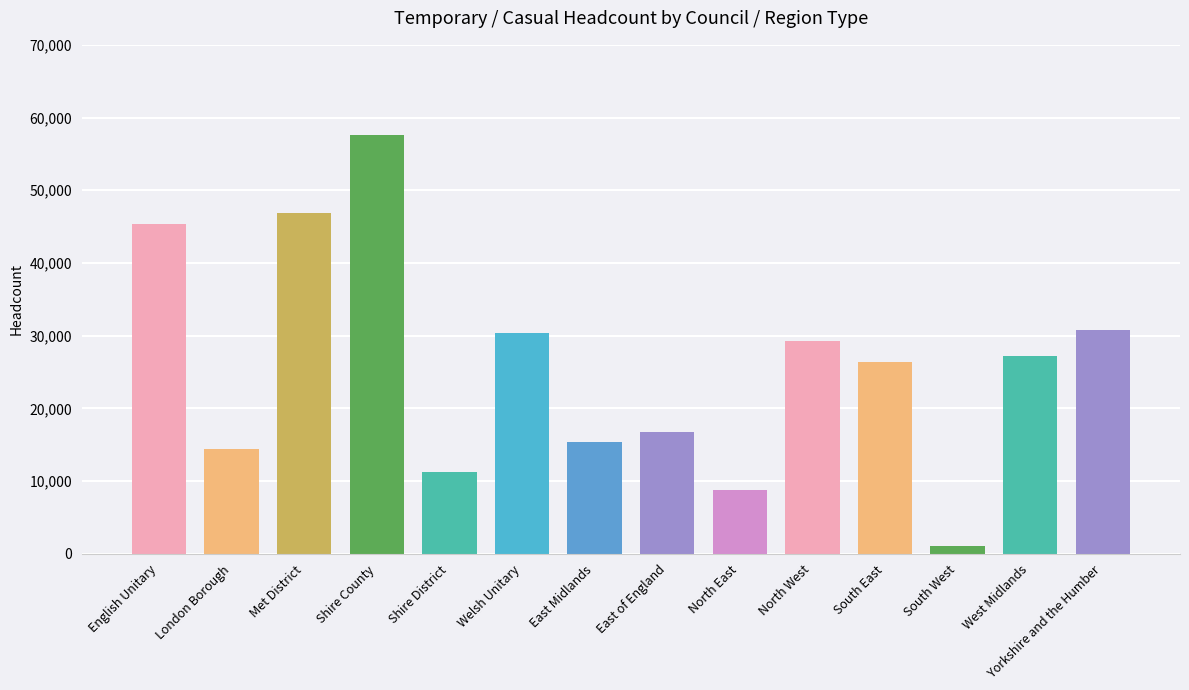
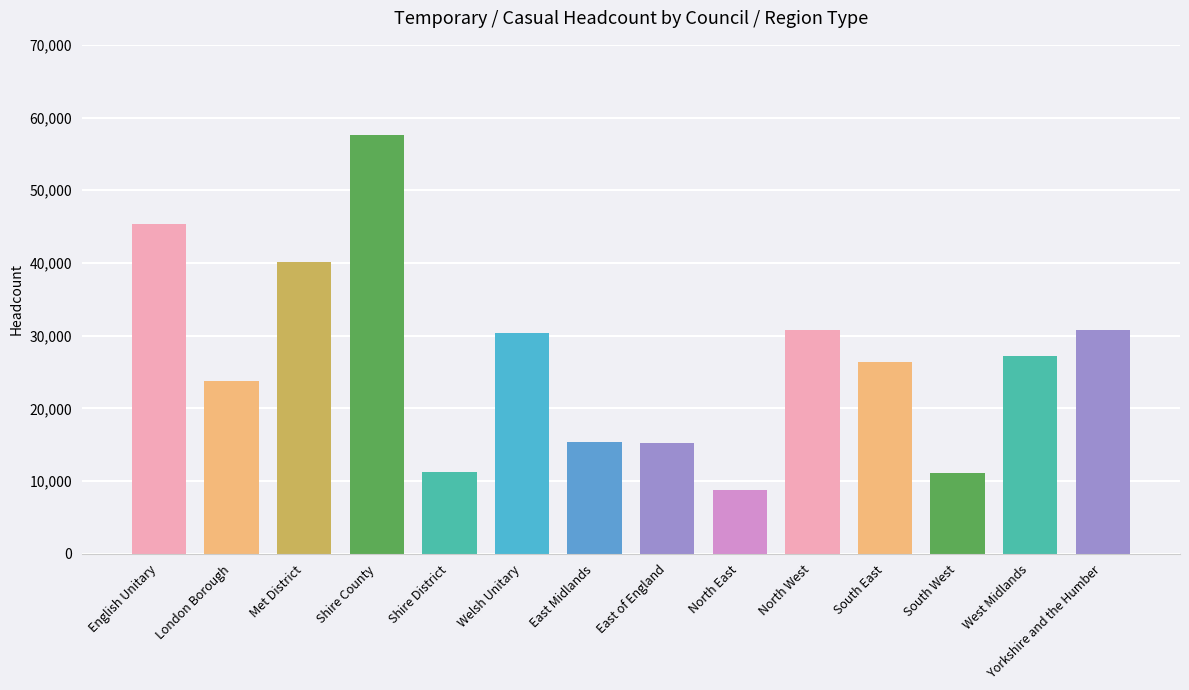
London Borough: 14,000 -> 24,000
Met District: 47,000 -> 40,000
East of England: 17,000 -> 15,000
North West: 29,000 -> 31,000
South West: 1,000 -> 11,000
